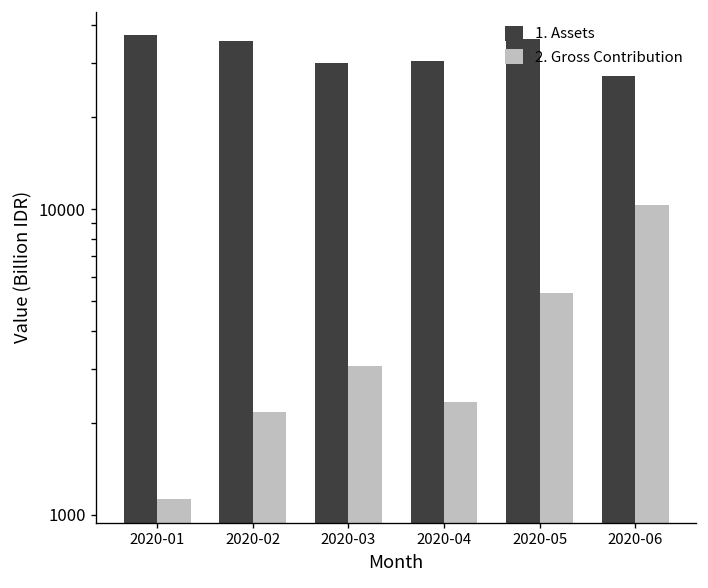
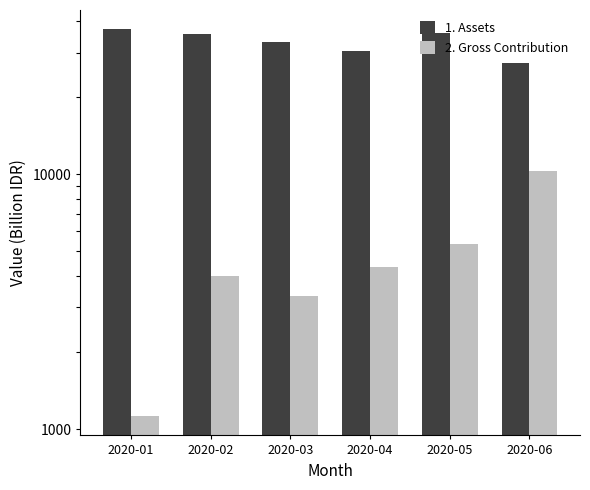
2. Gross Contribution, 2020-02: 2200 -> 4000
1. Assets, 2020-03: 30000 -> 33000
2. Gross Contribution, 2020-03: 3100 -> 3300
2. Gross Contribution, 2020-04: 2300 -> 4300
